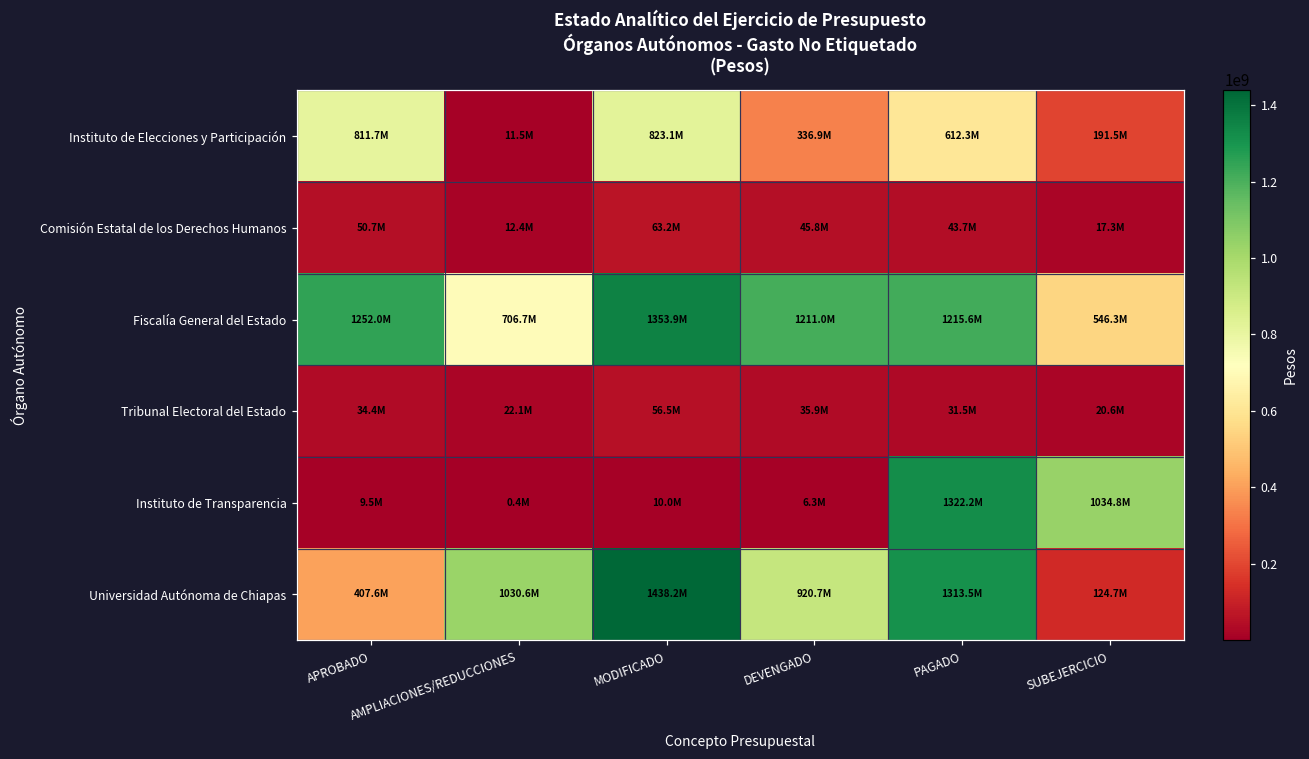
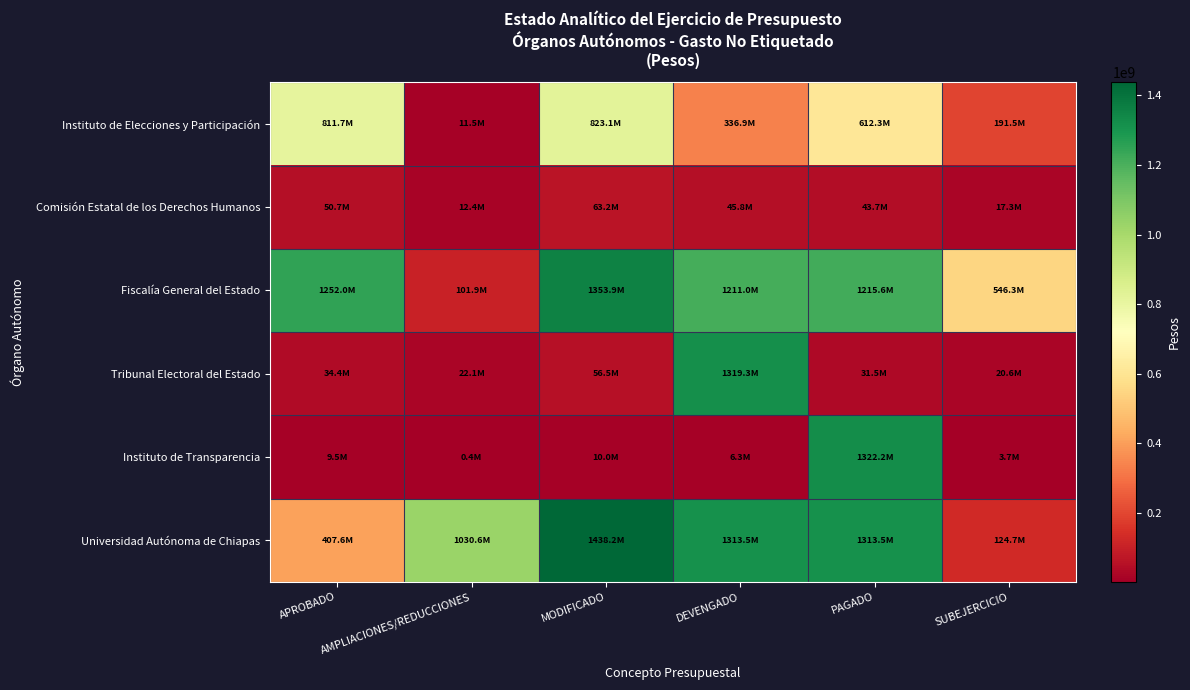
Fiscalía General del Estado, AMPLIACIONES/REDUCCIONES: 706.7M -> 101.9M
Tribunal Electoral del Estado, DEVENGADO: 35.9M -> 1319.3M
Instituto de Transparencia, SUBEJERCICIO: 1034.8M -> 3.7M
Universidad Autónoma de Chiapas, DEVENGADO: 920.7M -> 1313.5M
